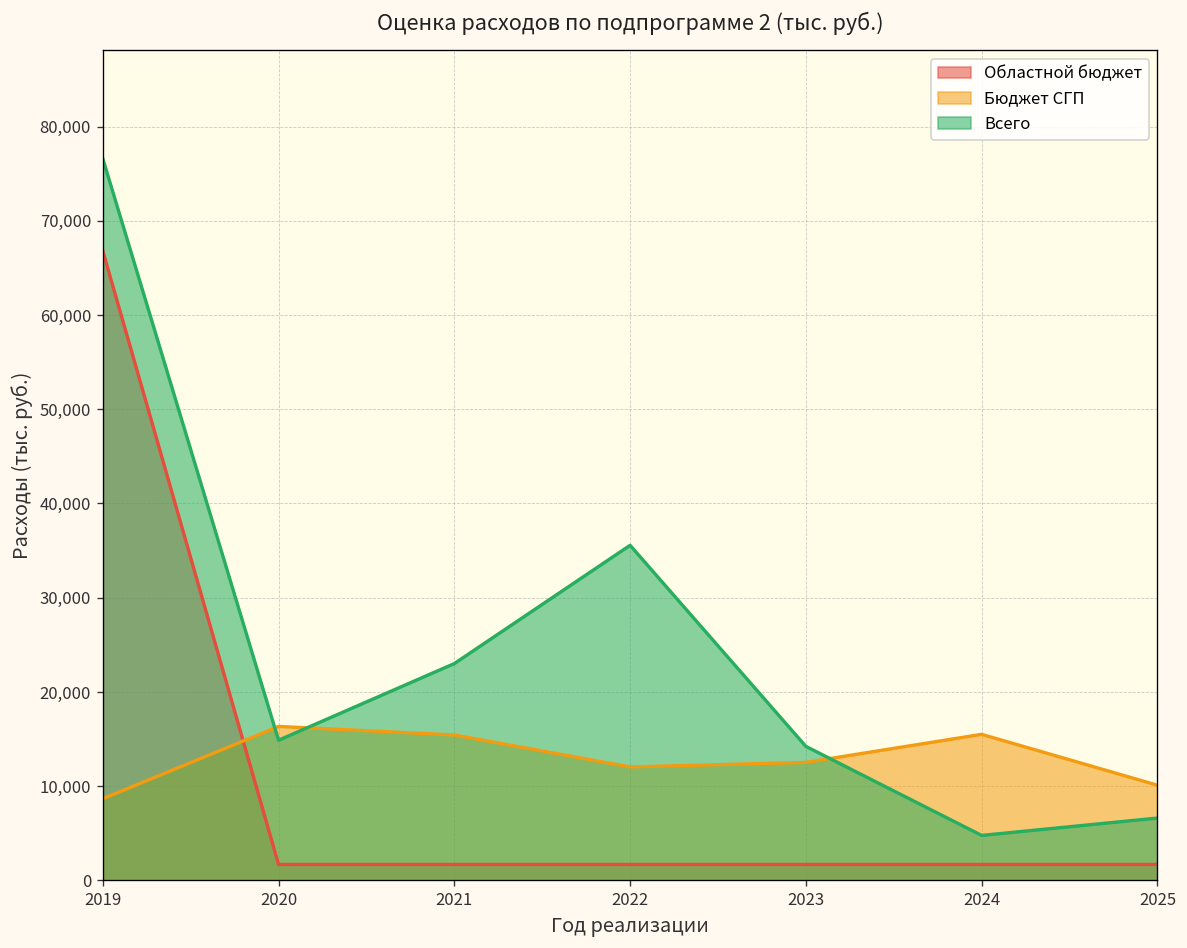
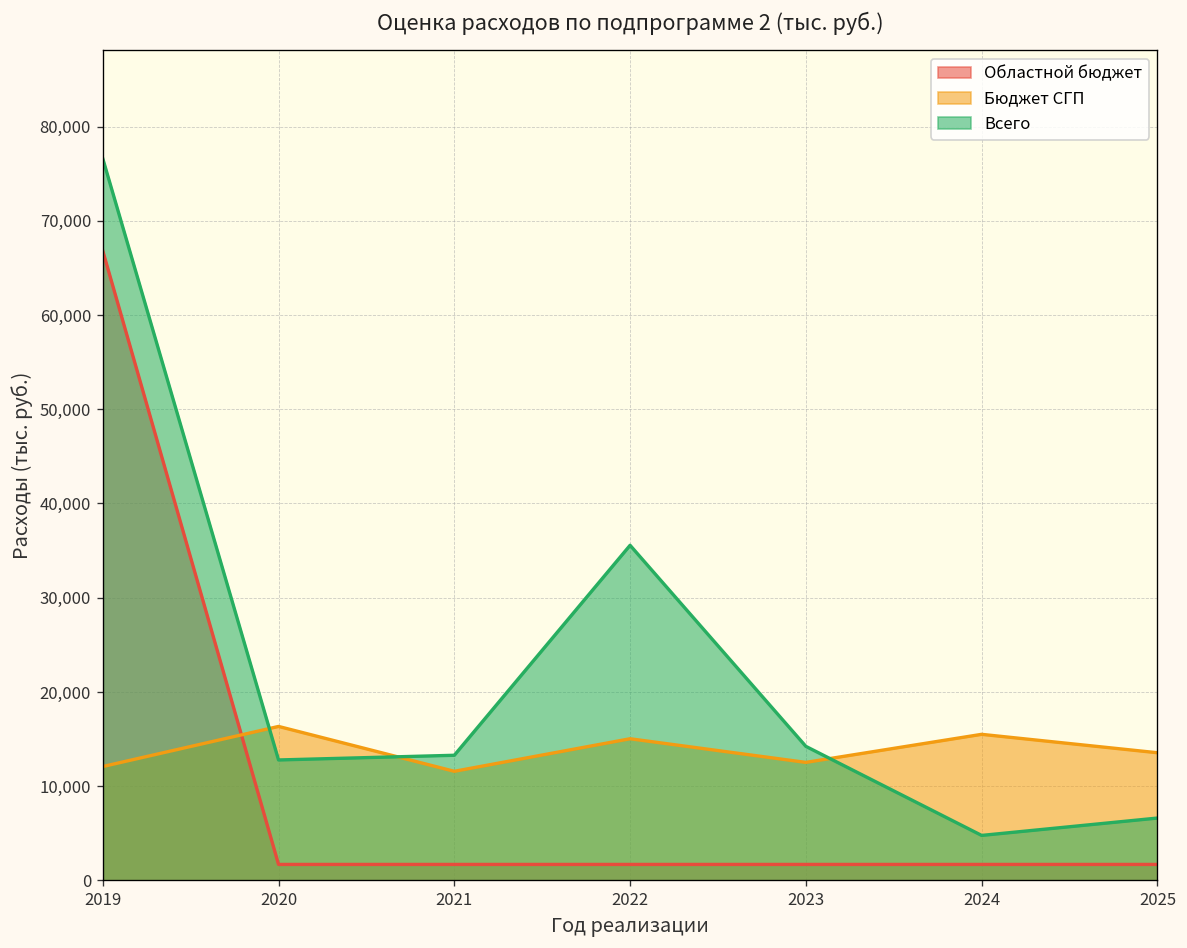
Бюджет СГП, 2019: 9,000 -> 12,000
Всего, 2020: 15,000 -> 13,000
Бюджет СГП, 2021: 15,000 -> 12,000
Всего, 2021: 23,000 -> 13,000
Бюджет СГП, 2022: 12,000 -> 15,000
Бюджет СГП, 2025: 10,000 -> 14,000
